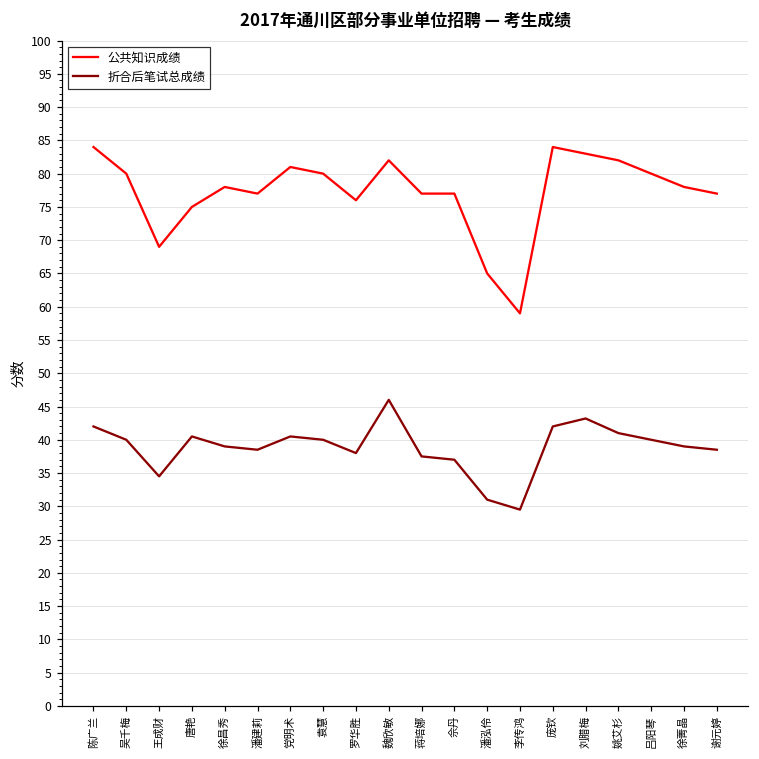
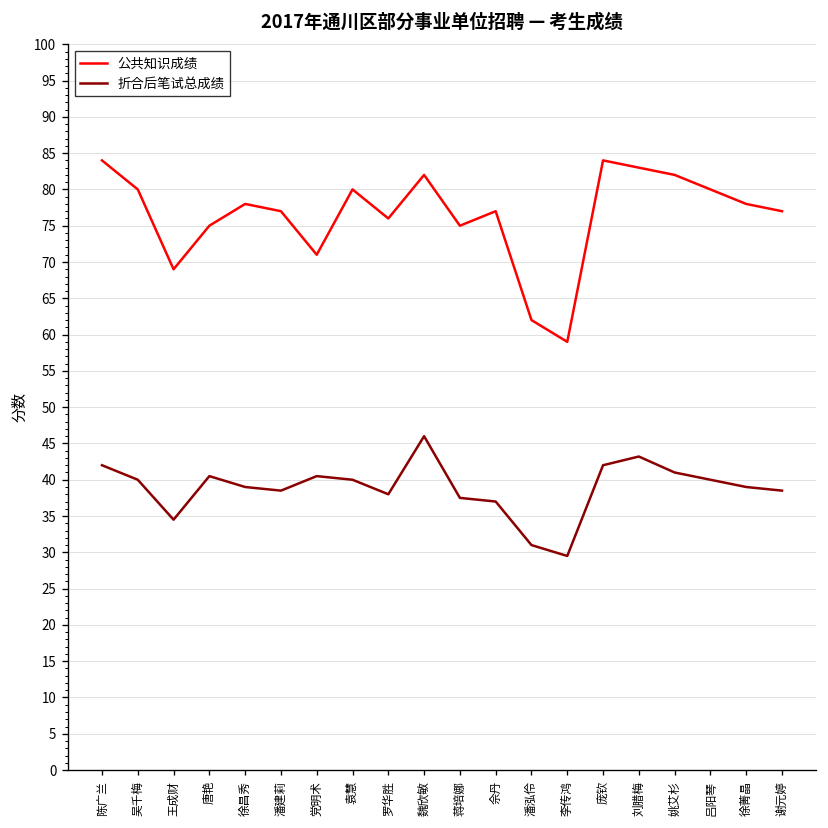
公共知识成绩, 党明术: 81 -> 71
公共知识成绩, 蒋培娜: 77 -> 75
公共知识成绩, 潘泓伶: 65 -> 62
